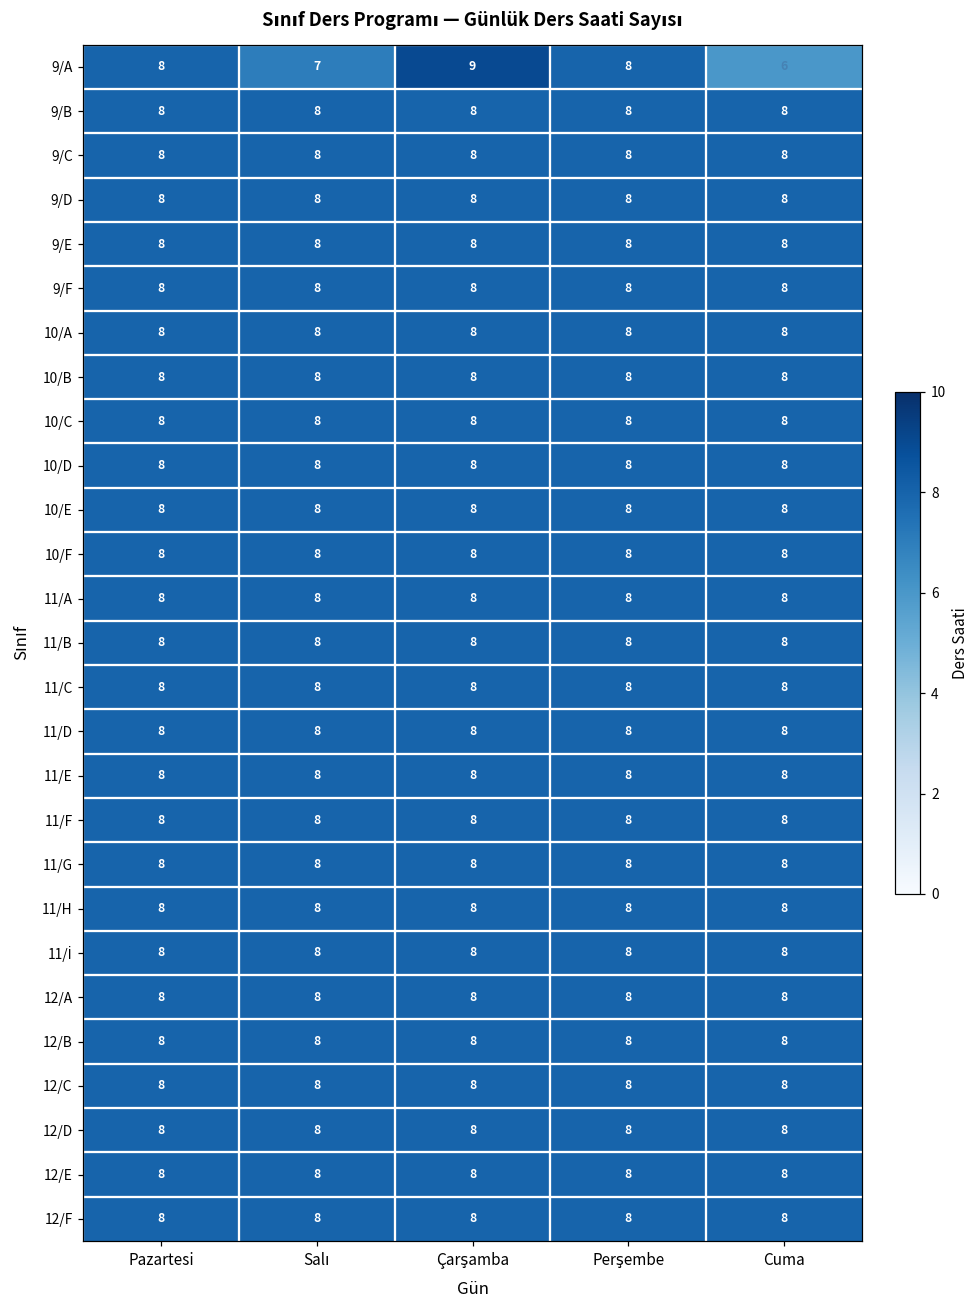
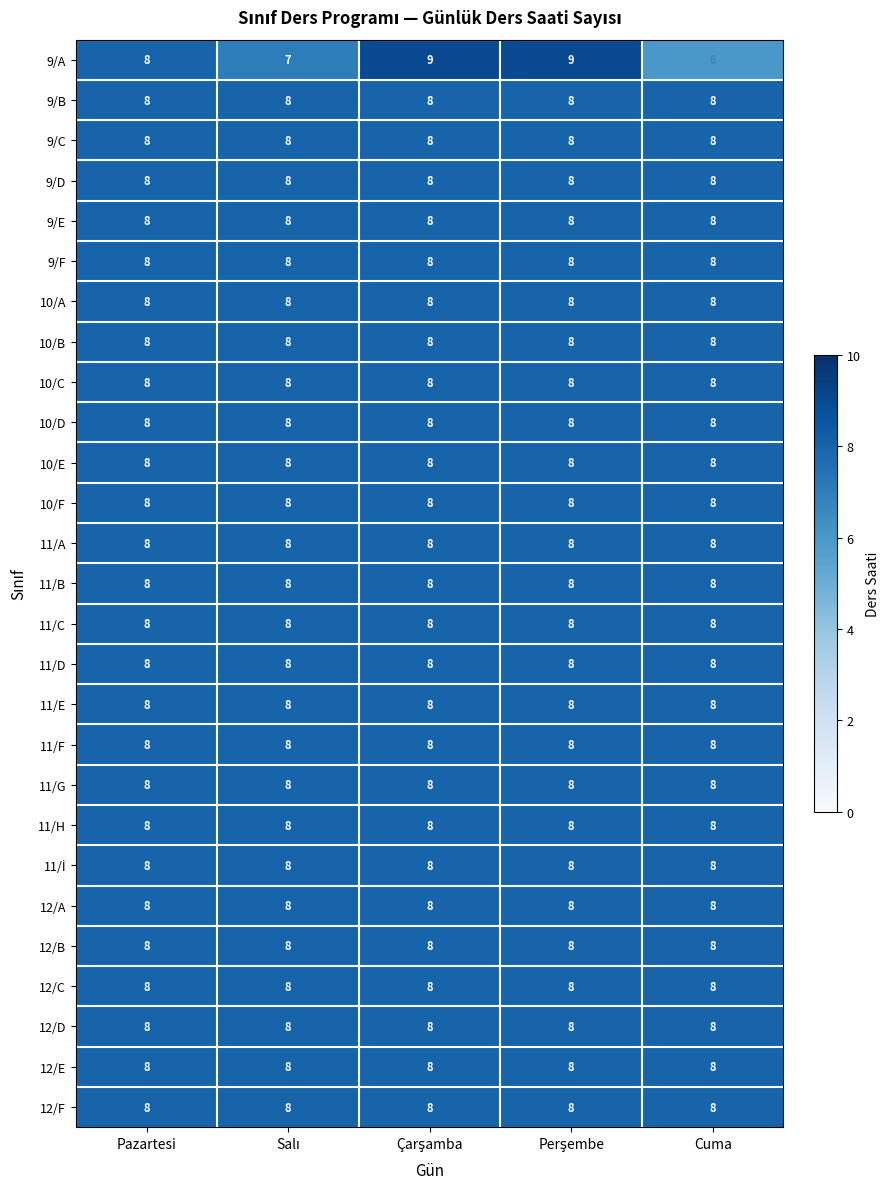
9/A, Perşembe: 8 -> 9
